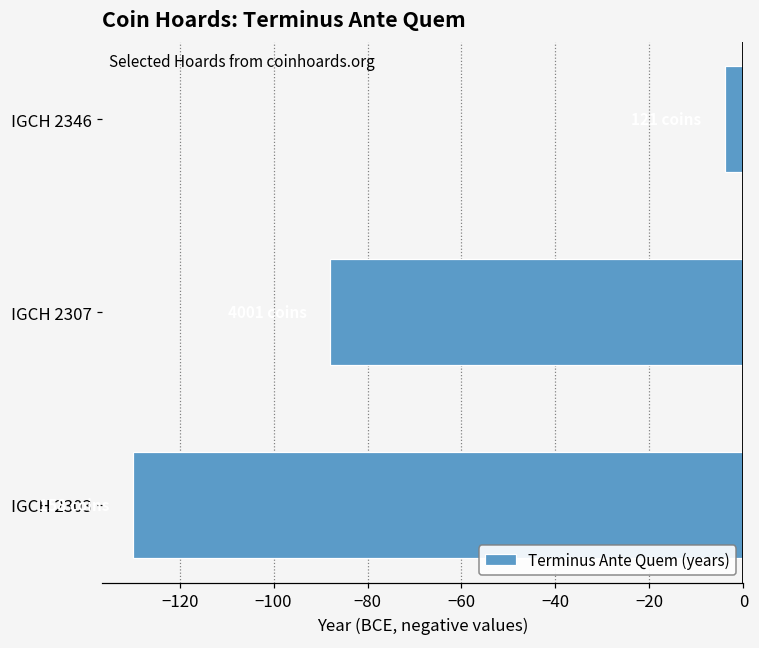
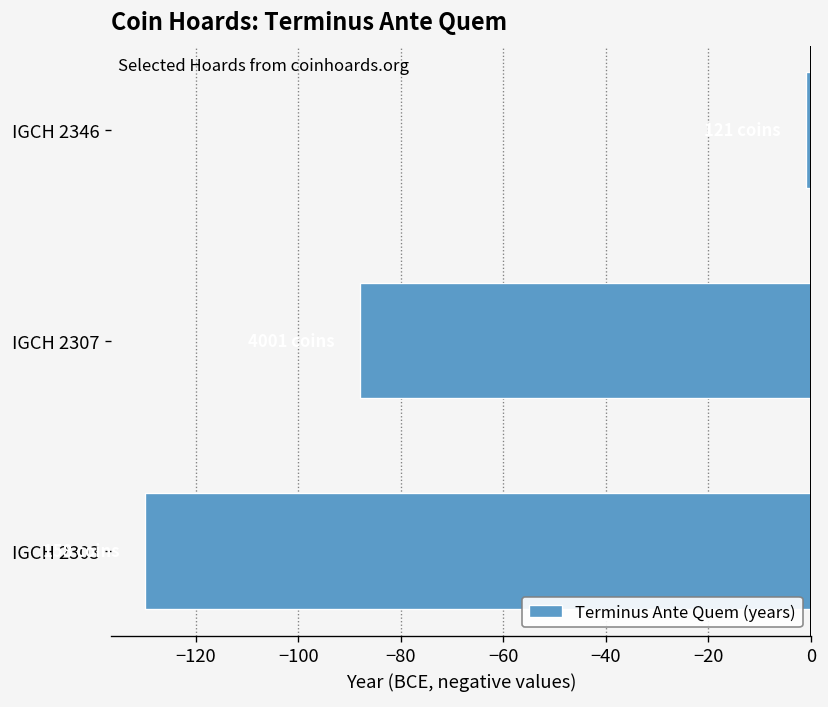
IGCH 2346: -4 -> -1
